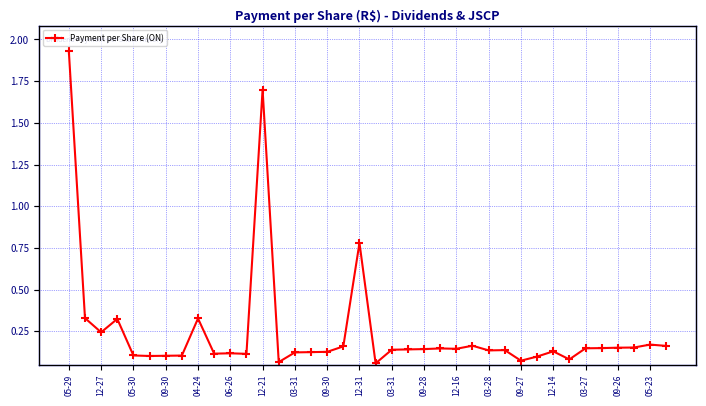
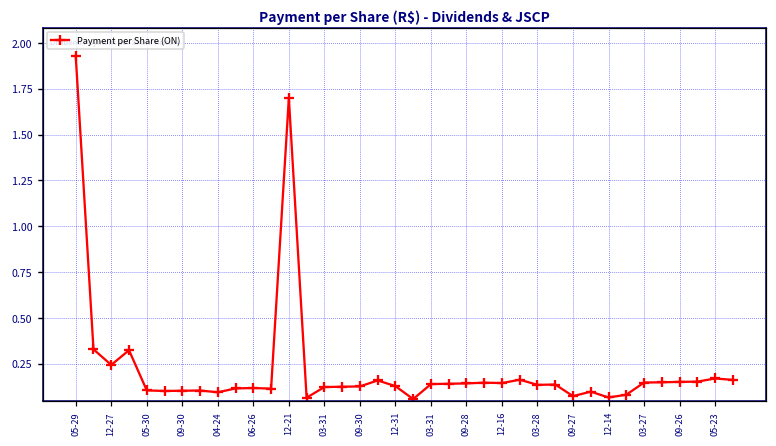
04-24: 0.33 -> 0.09
12-31: 0.78 -> 0.13
12-14: 0.13 -> 0.07
